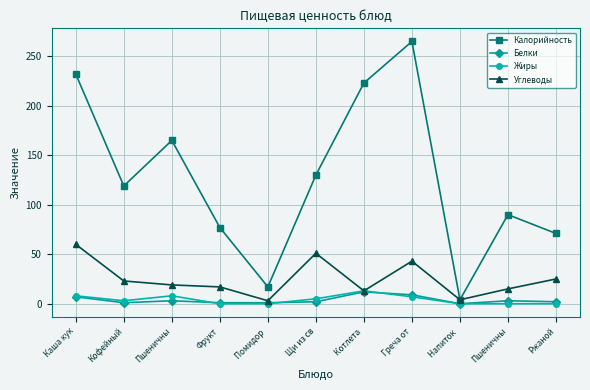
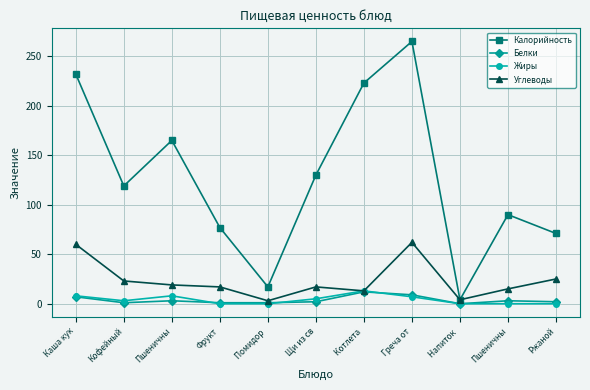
Углеводы, Щи из св: 50 -> 20
Углеводы, Греча от: 40 -> 60
